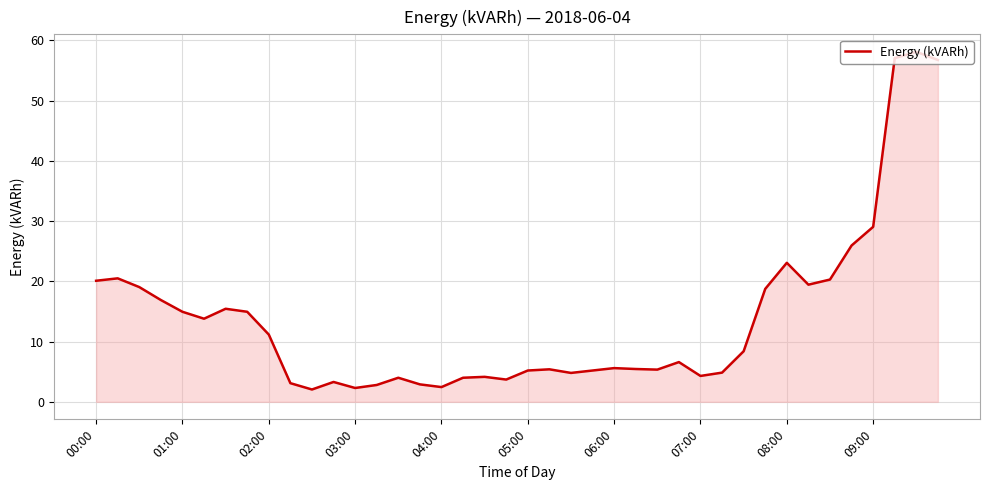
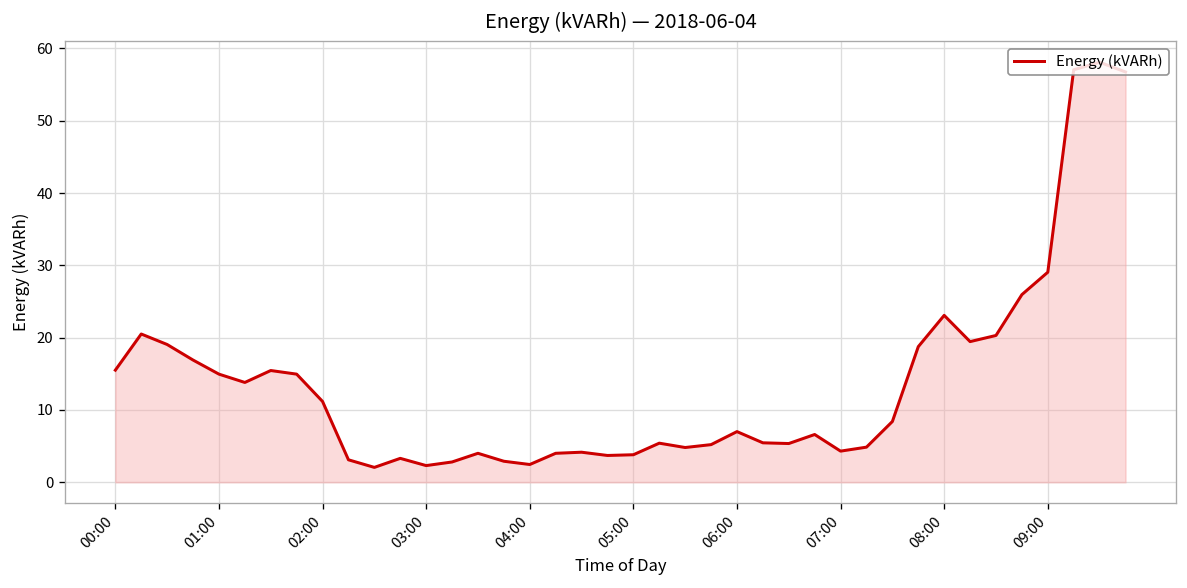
00:00: 20 -> 16
05:00: 5 -> 4
06:00: 6 -> 7
